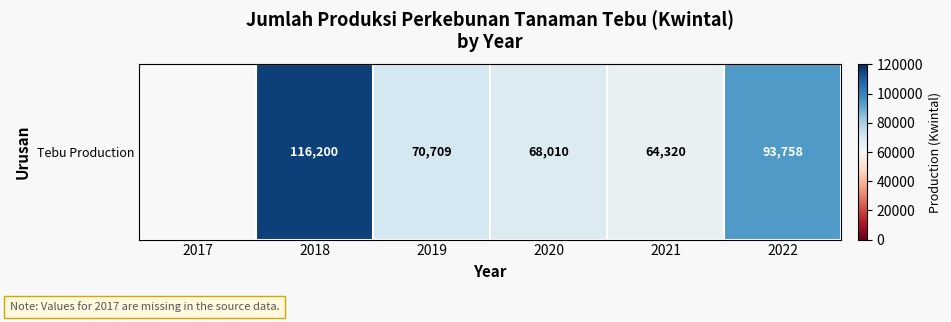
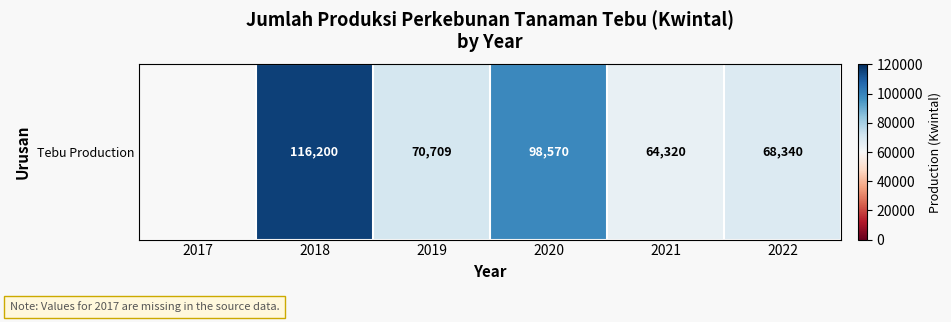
Tebu Production, 2020: 68,010 -> 98,570
Tebu Production, 2022: 93,758 -> 68,340
